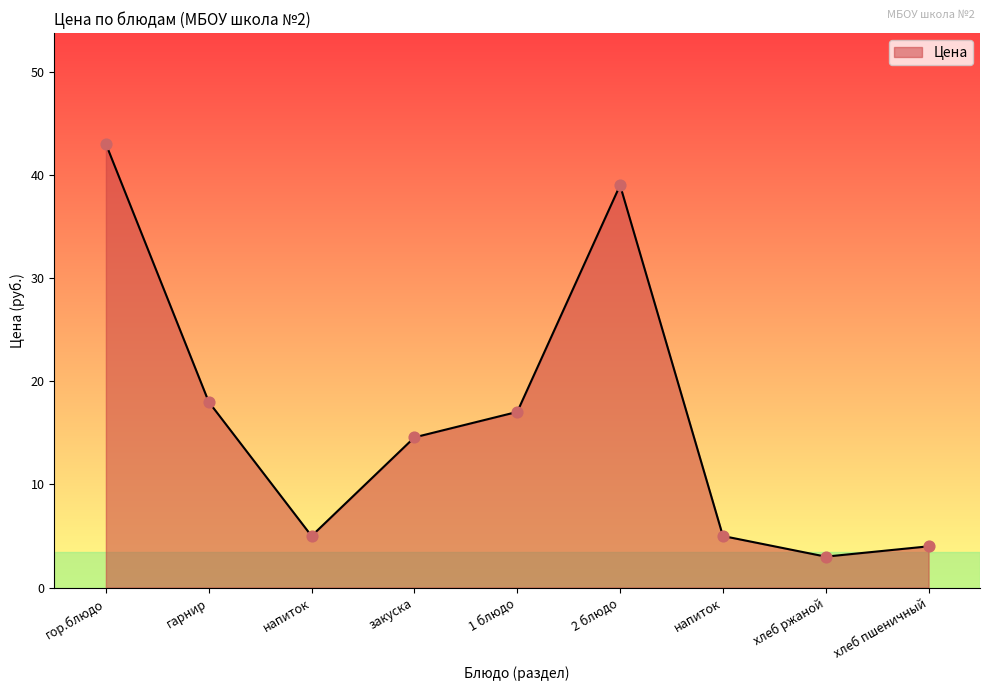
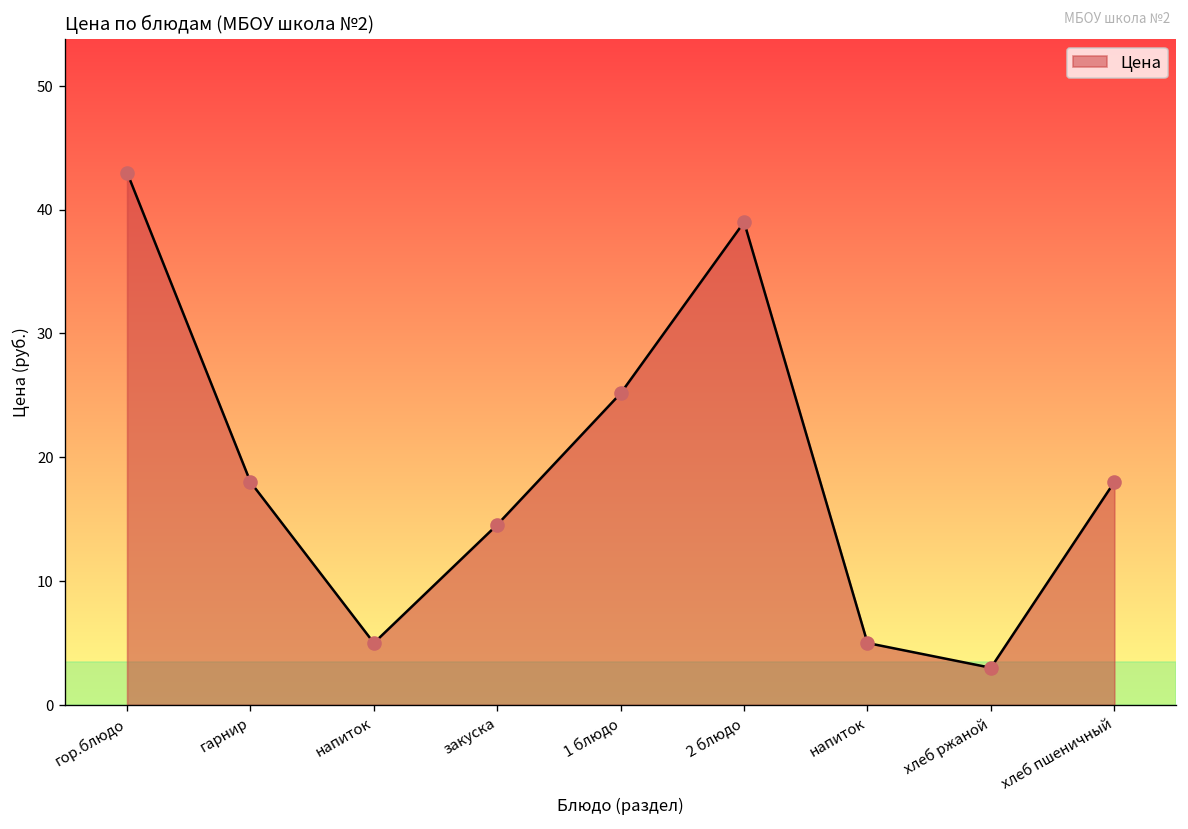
1 блюдо: 17.0 -> 25.2
хлеб пшеничный: 4 -> 18
